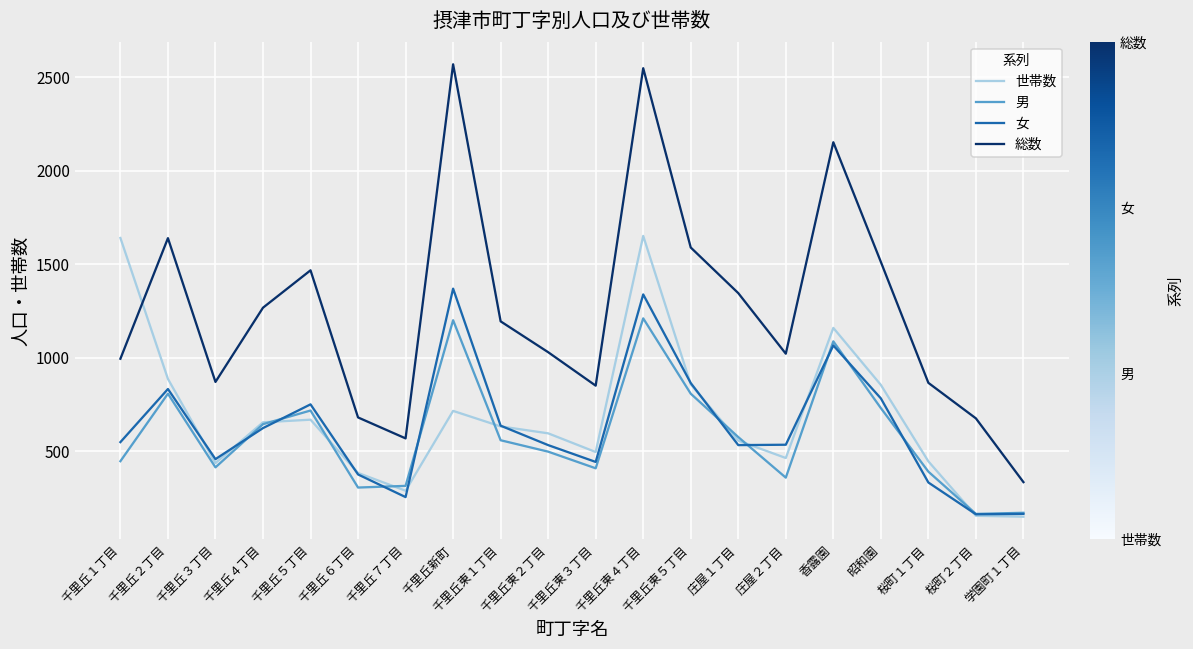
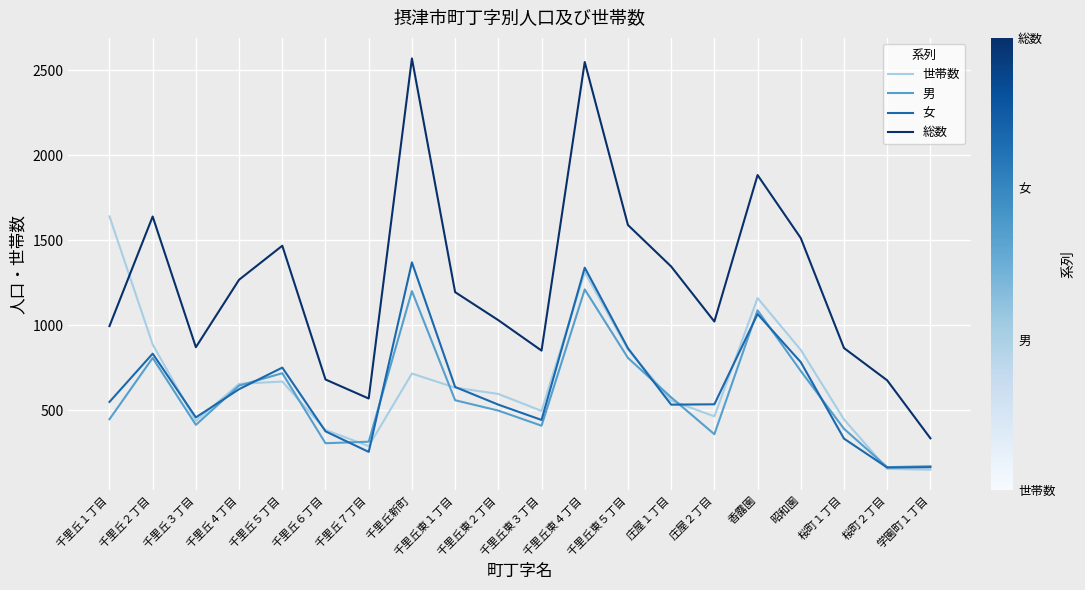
世帯数, 千里丘東４丁目: 1650 -> 1310
総数, 香露園: 2150 -> 1880
